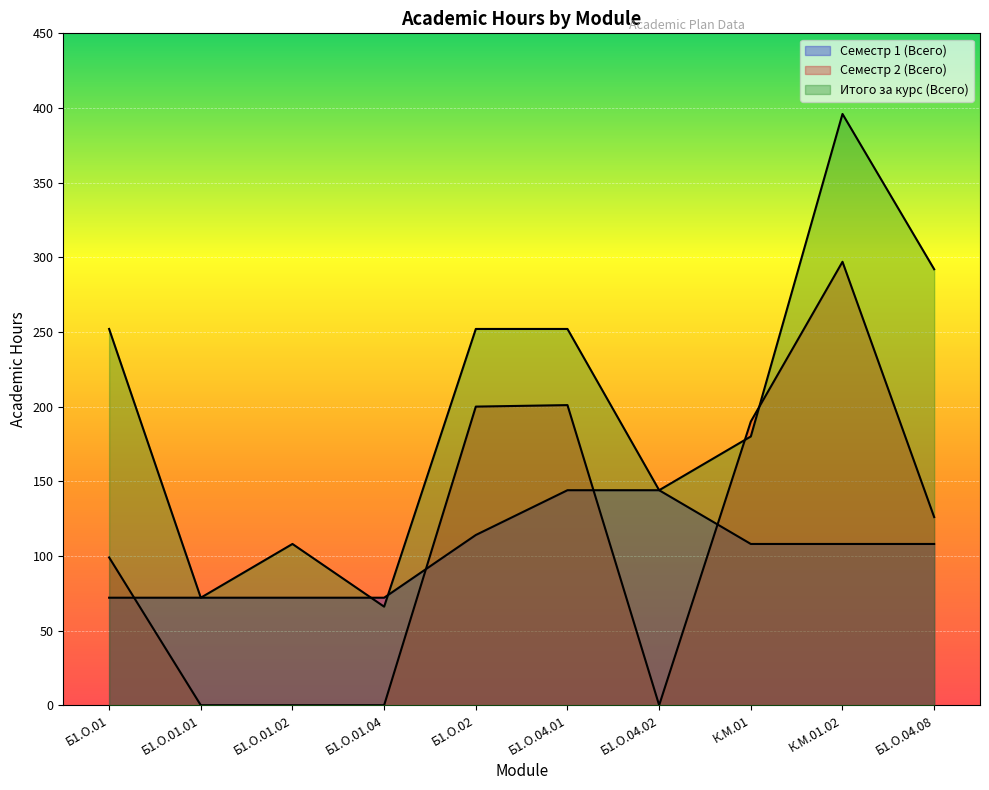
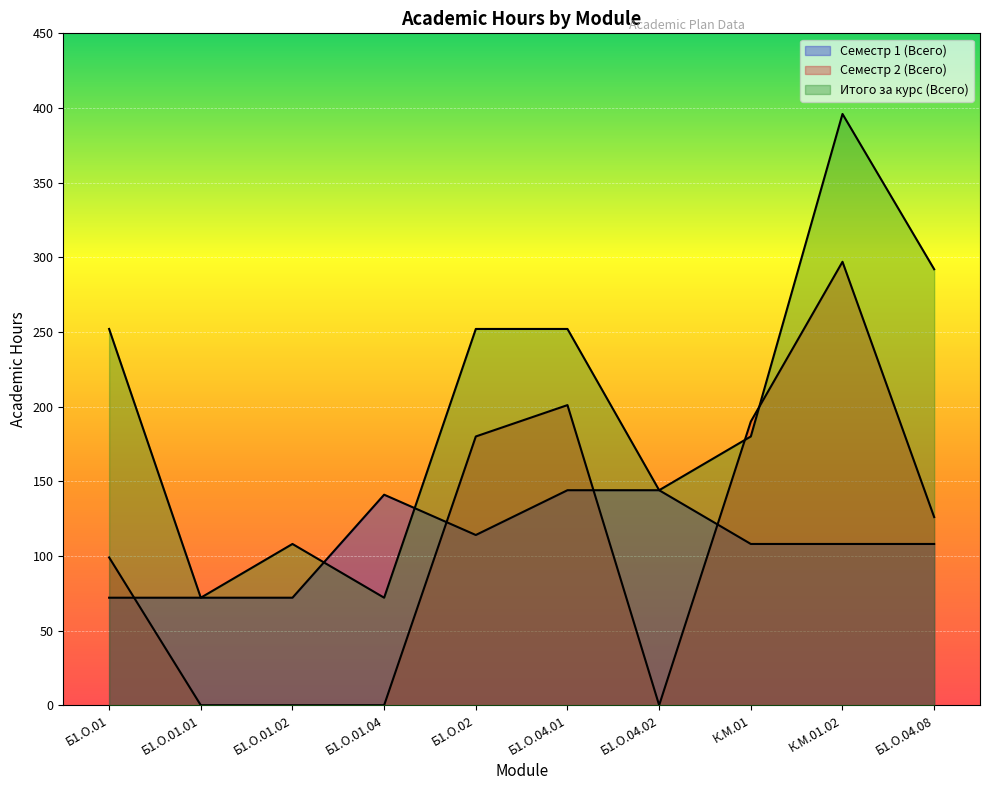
Семестр 1 (Всего), Б1.О.01.04: 72 -> 141
Итого за курс (Всего), Б1.О.01.04: 66 -> 72
Семестр 2 (Всего), Б1.О.02: 200 -> 180
